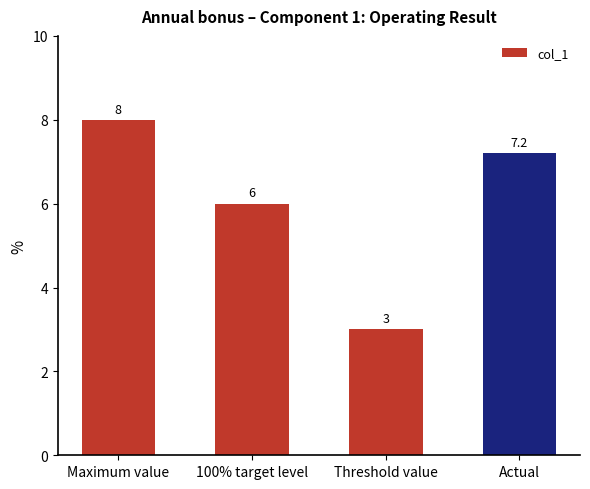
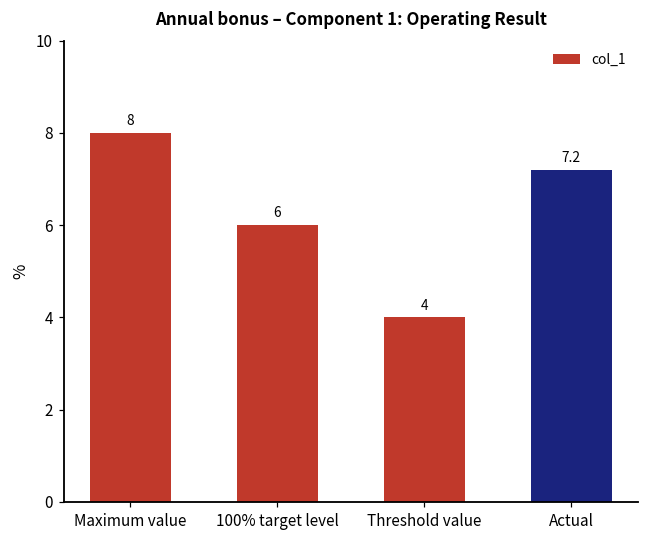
Threshold value: 3 -> 4
